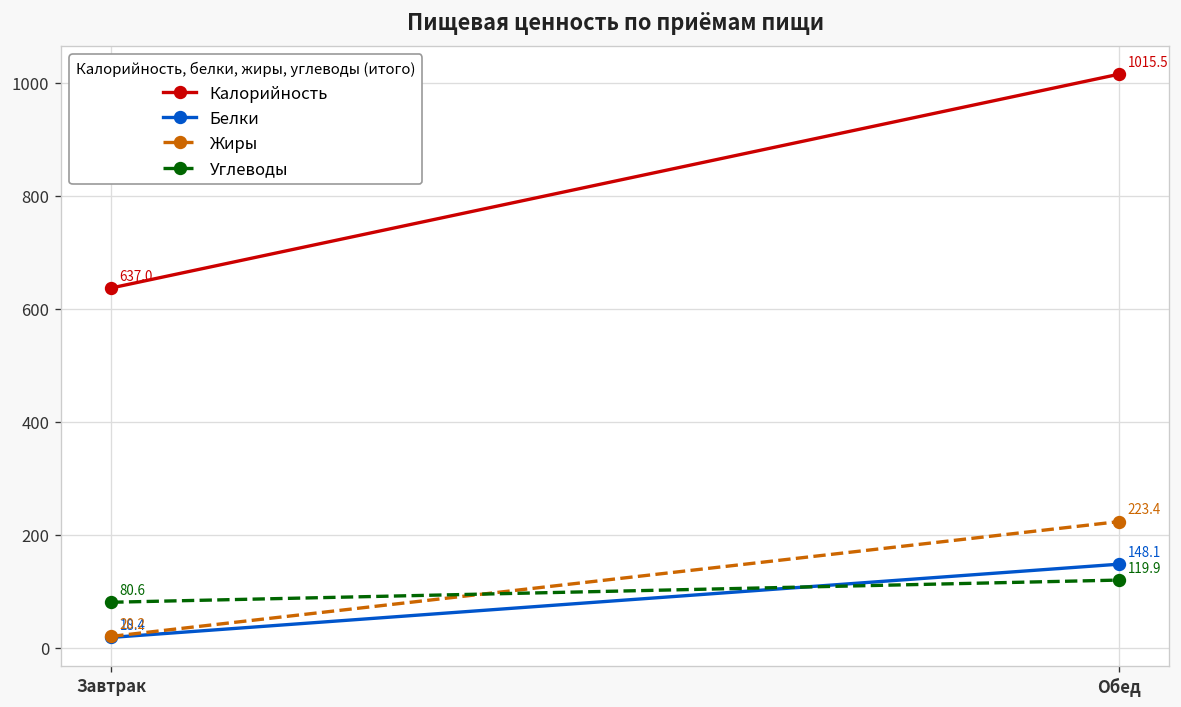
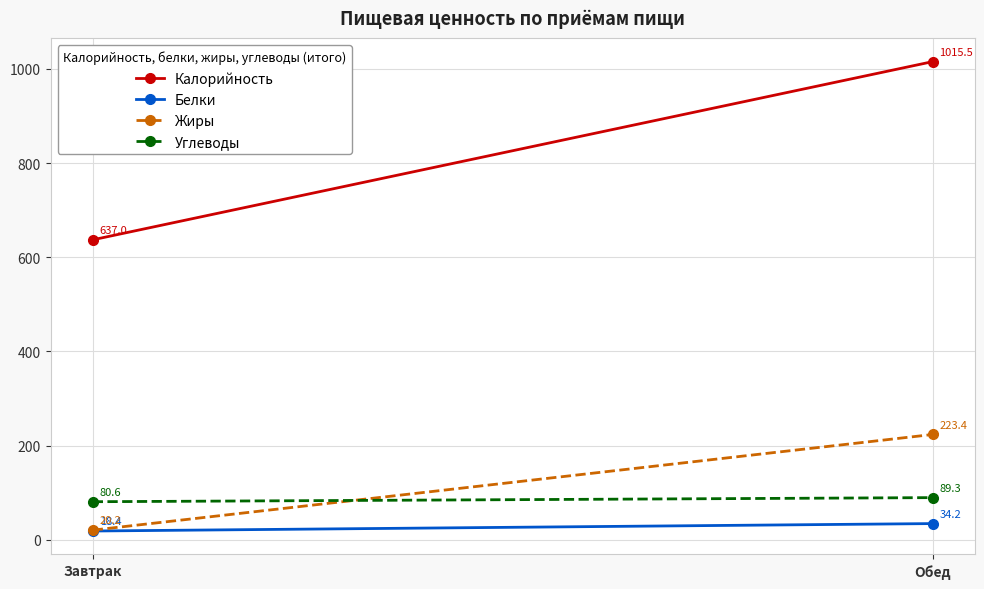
Белки, Обед: 148.1 -> 34.2
Углеводы, Обед: 119.9 -> 89.3
